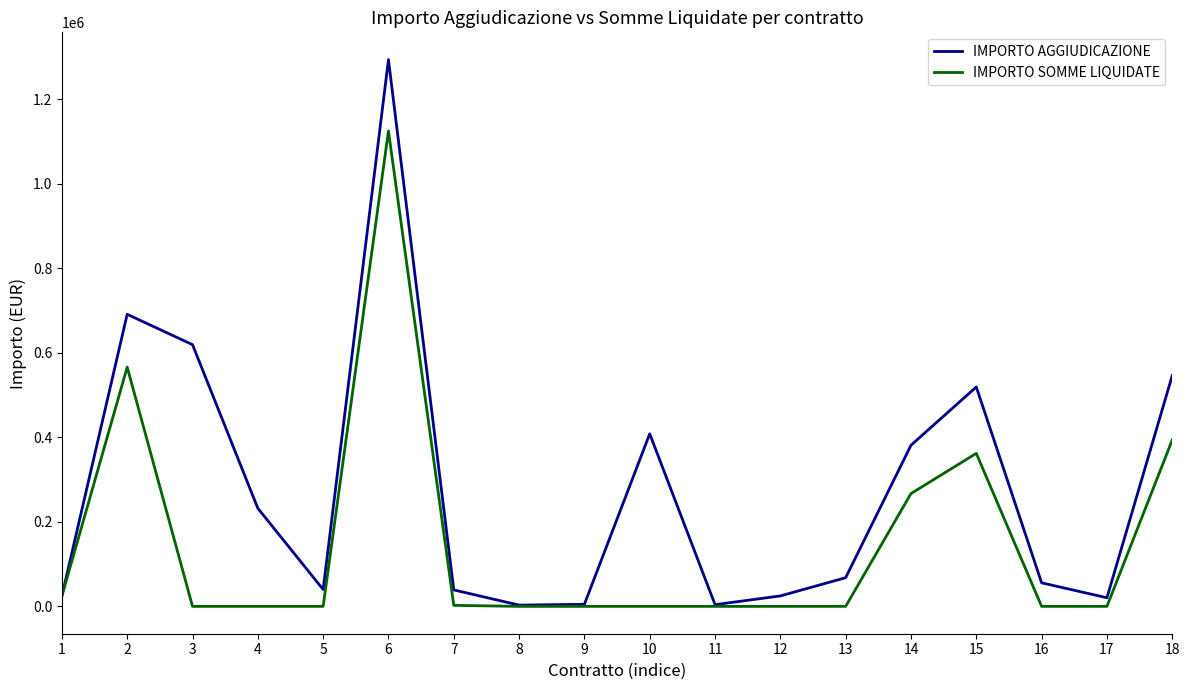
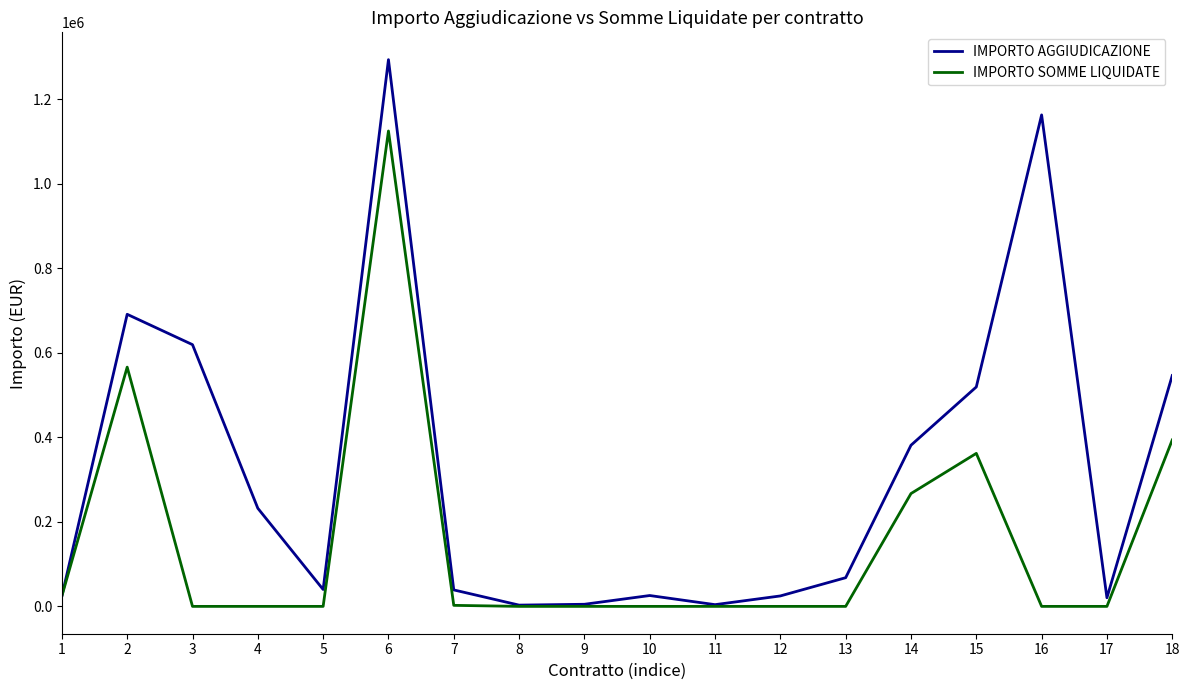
IMPORTO AGGIUDICAZIONE, 10: 410000 -> 30000
IMPORTO AGGIUDICAZIONE, 16: 60000 -> 1160000
